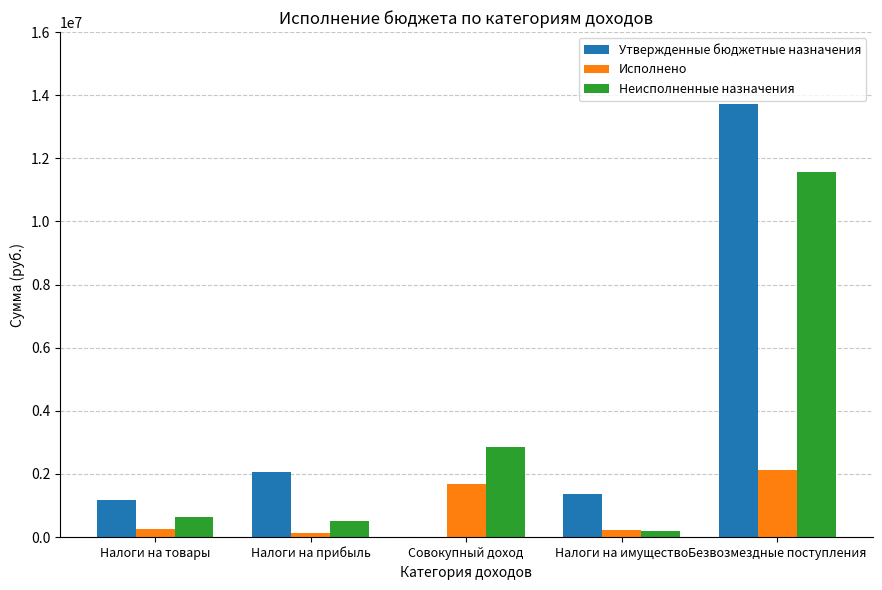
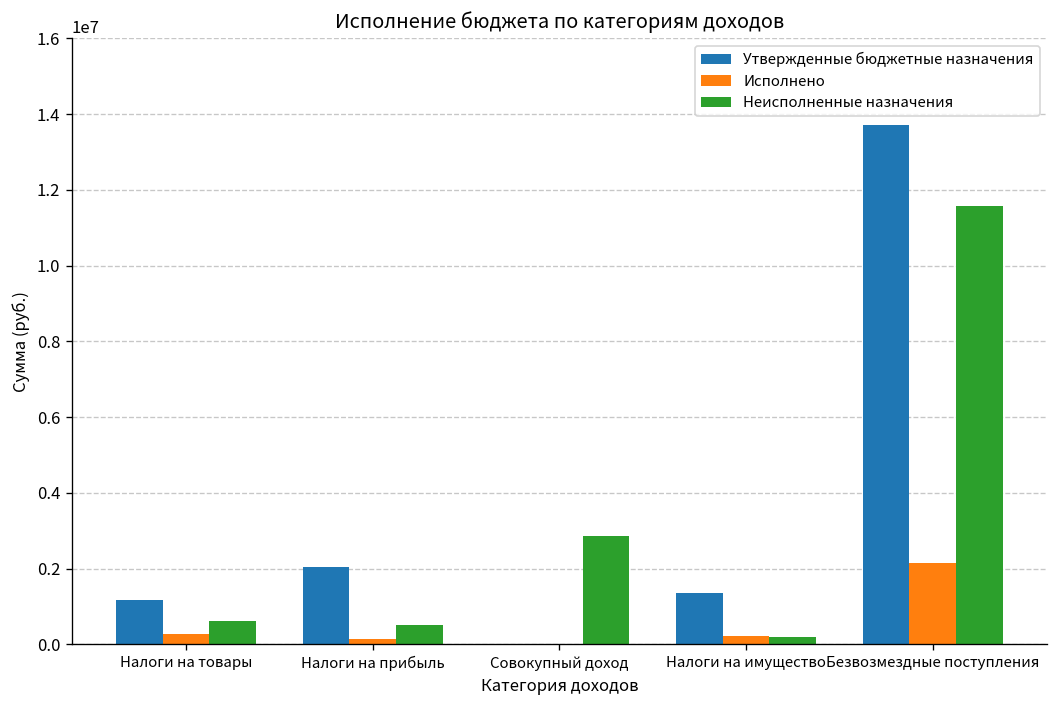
Исполнено, Совокупный доход: 1700000 -> 0
